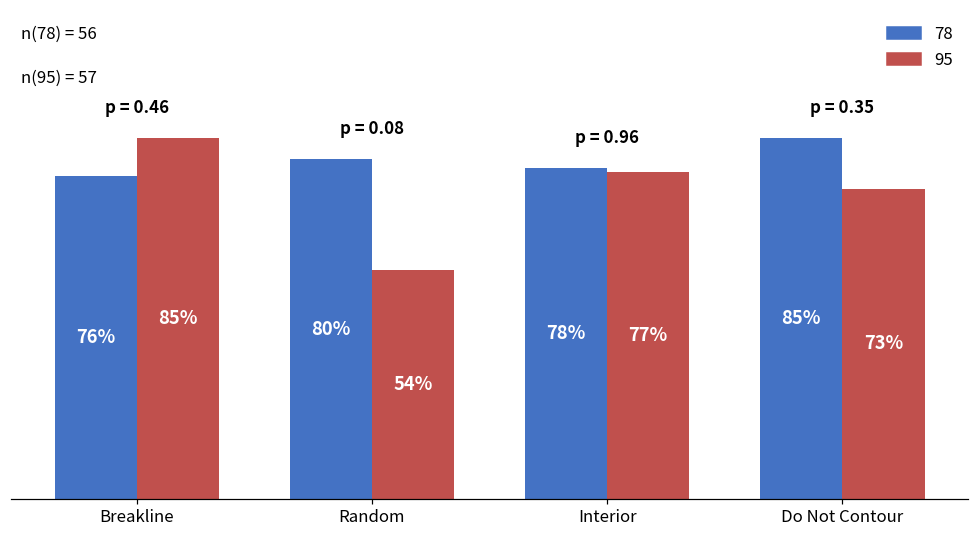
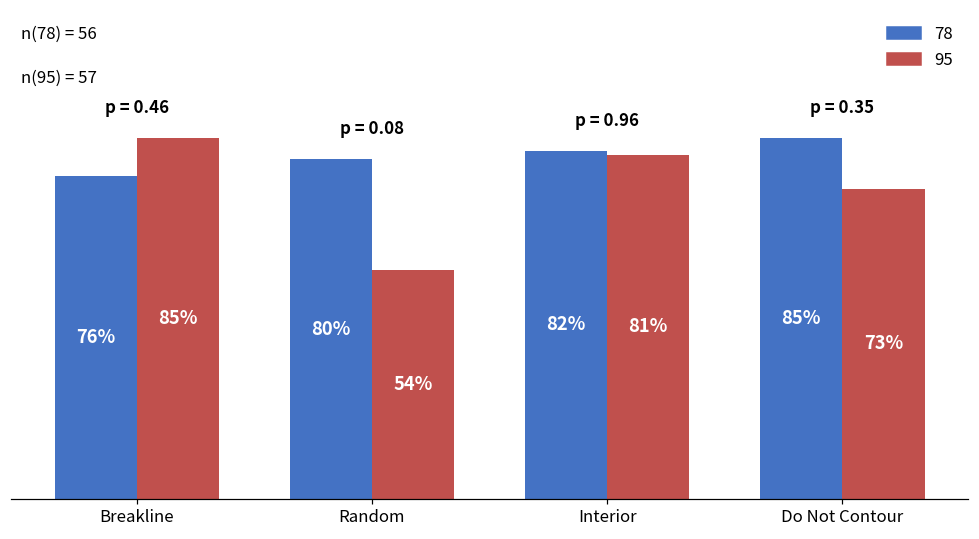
78, Interior: 78% -> 82%
95, Interior: 77% -> 81%
